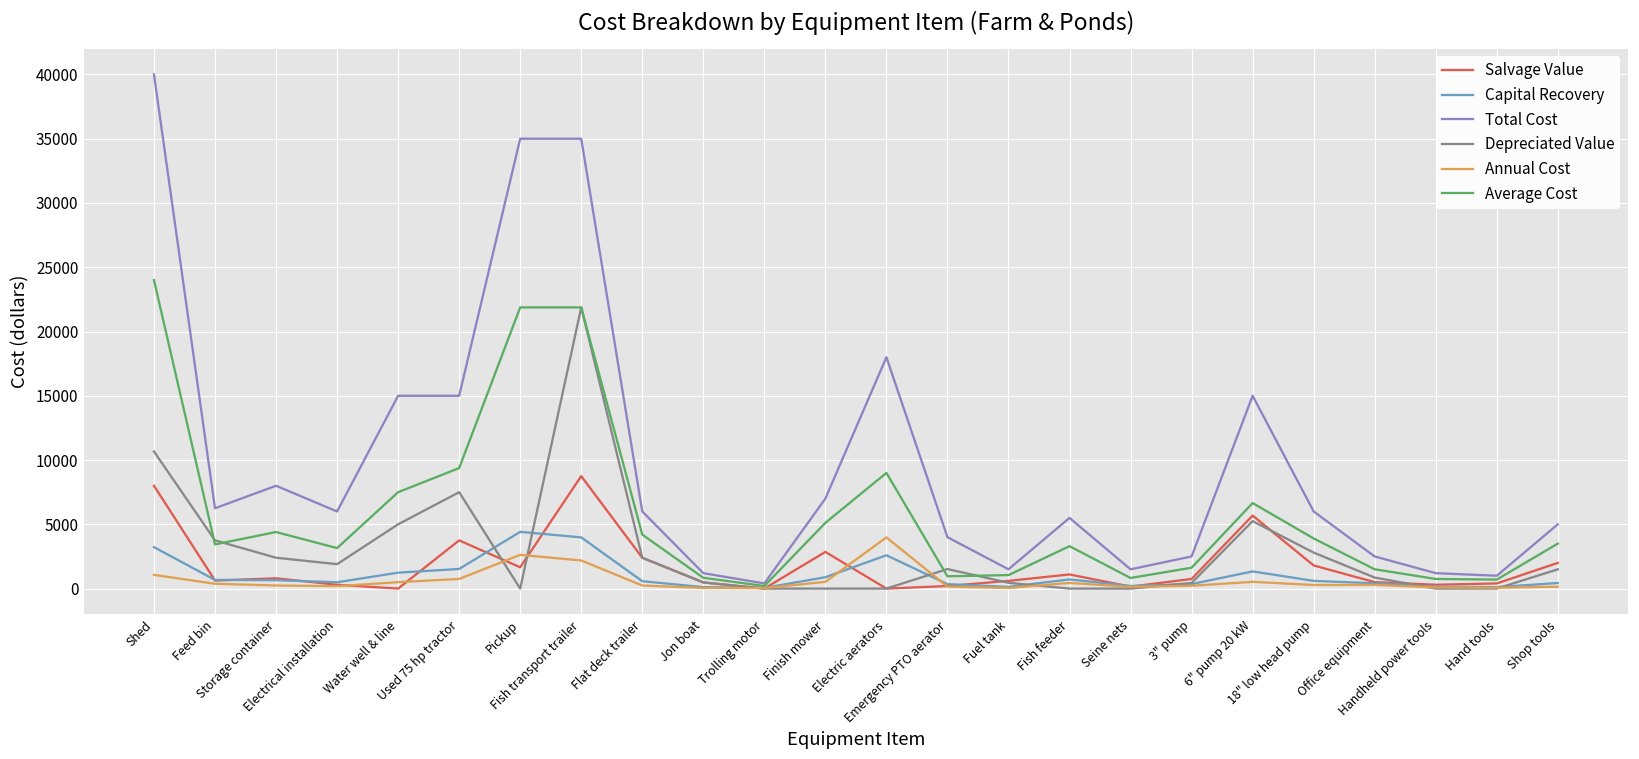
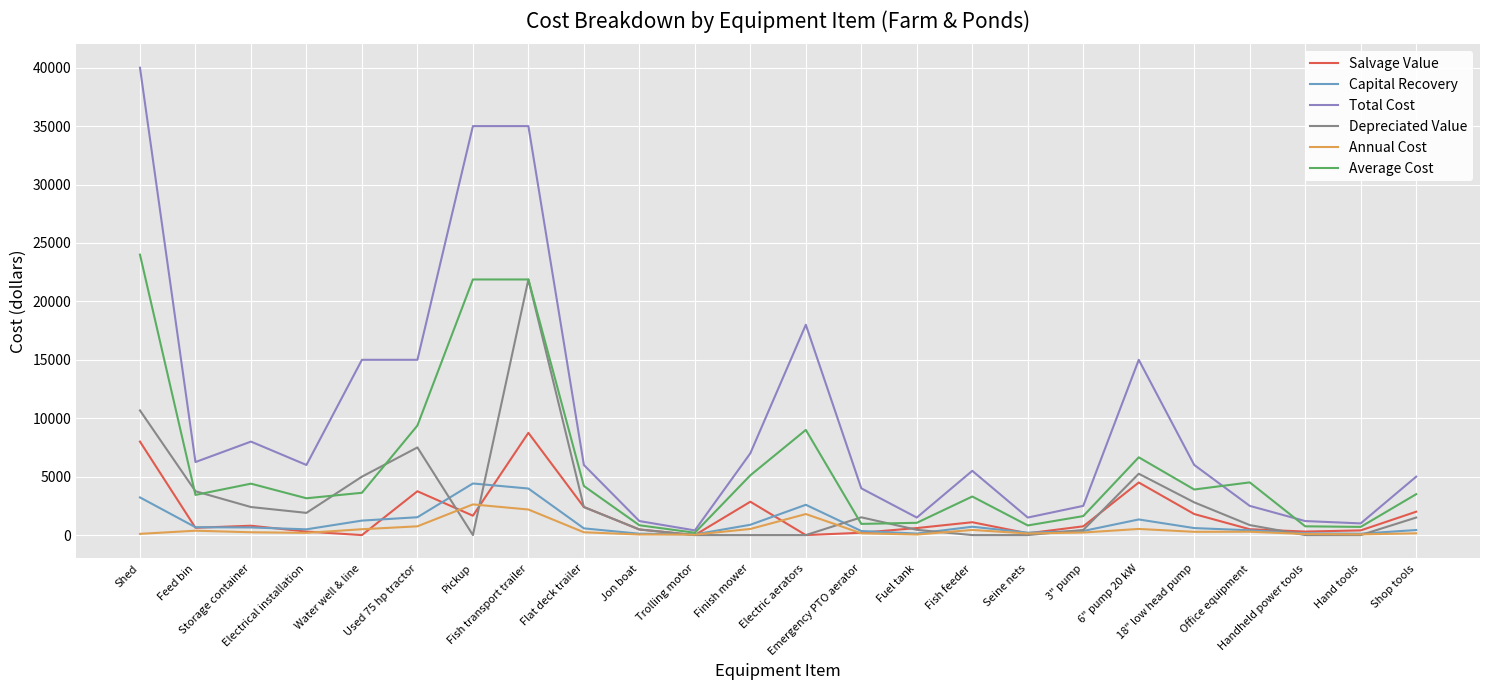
Annual Cost, Shed: 1100 -> 100
Average Cost, Water well & line: 7500 -> 3600
Annual Cost, Electric aerators: 4000 -> 1800
Salvage Value, 6" pump 20 kW: 5700 -> 4500
Average Cost, Office equipment: 1500 -> 4500
